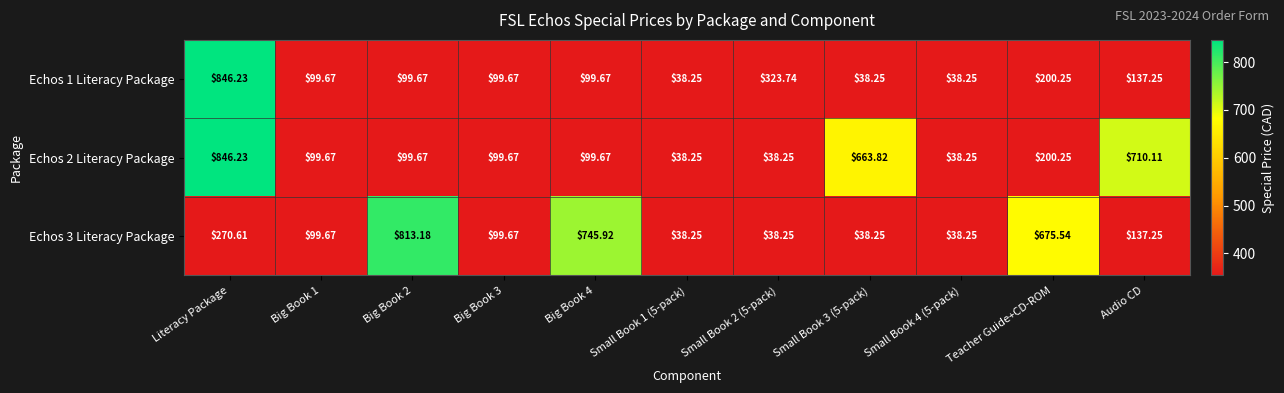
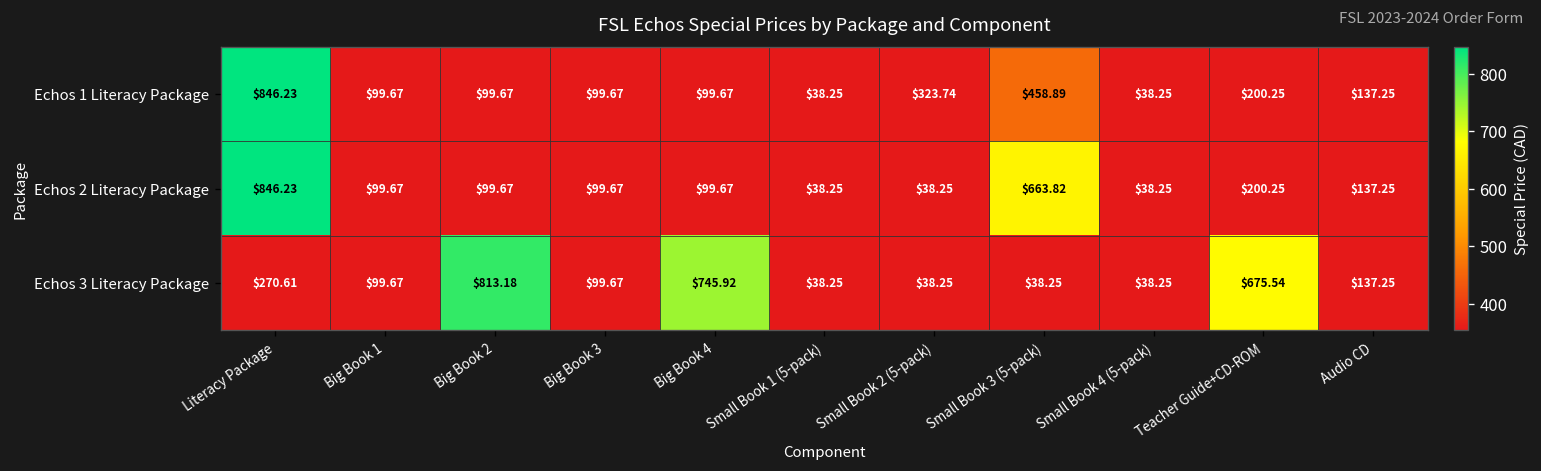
Echos 1 Literacy Package, Small Book 3 (5-pack): $38.25 -> $458.89
Echos 2 Literacy Package, Audio CD: $710.11 -> $137.25
